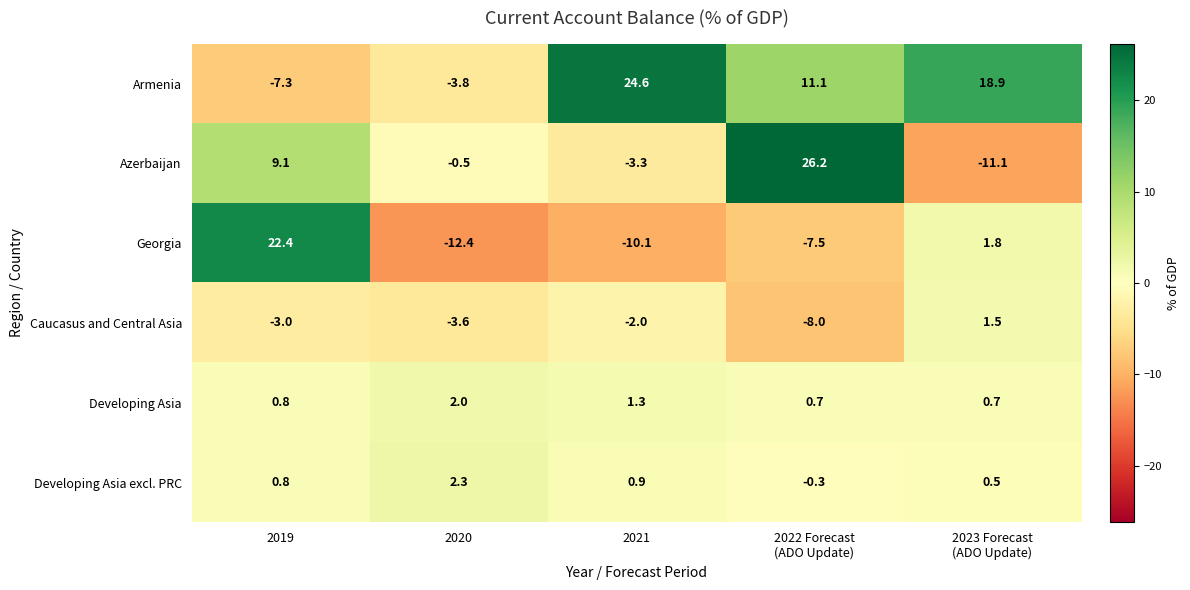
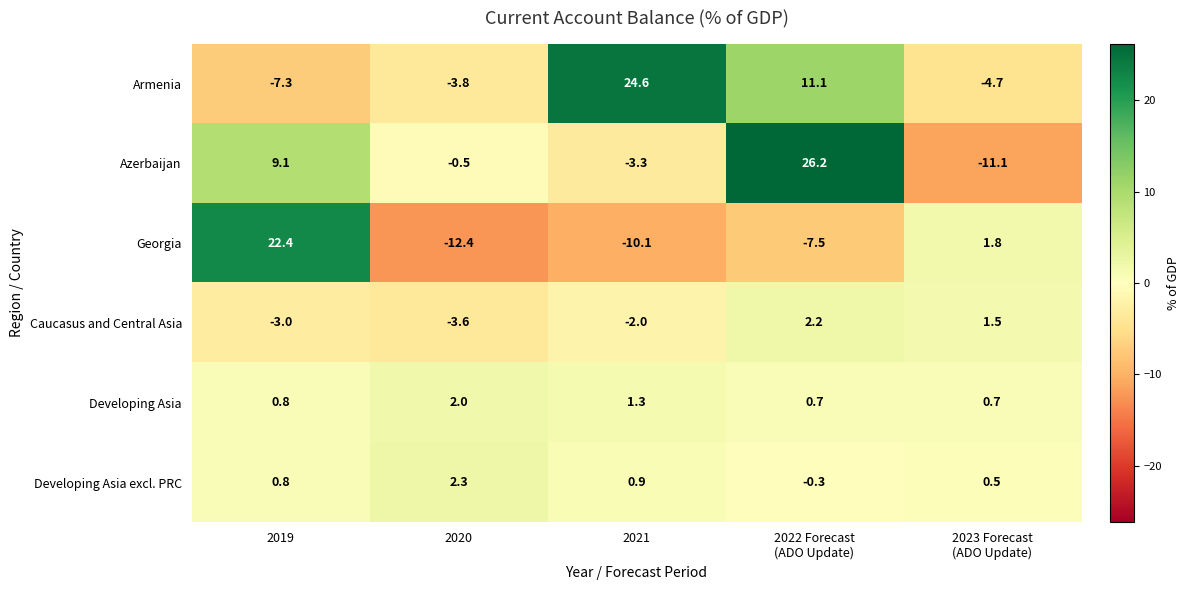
Armenia, 2023 Forecast (ADO Update): 18.9 -> -4.7
Caucasus and Central Asia, 2022 Forecast (ADO Update): -8.0 -> 2.2
